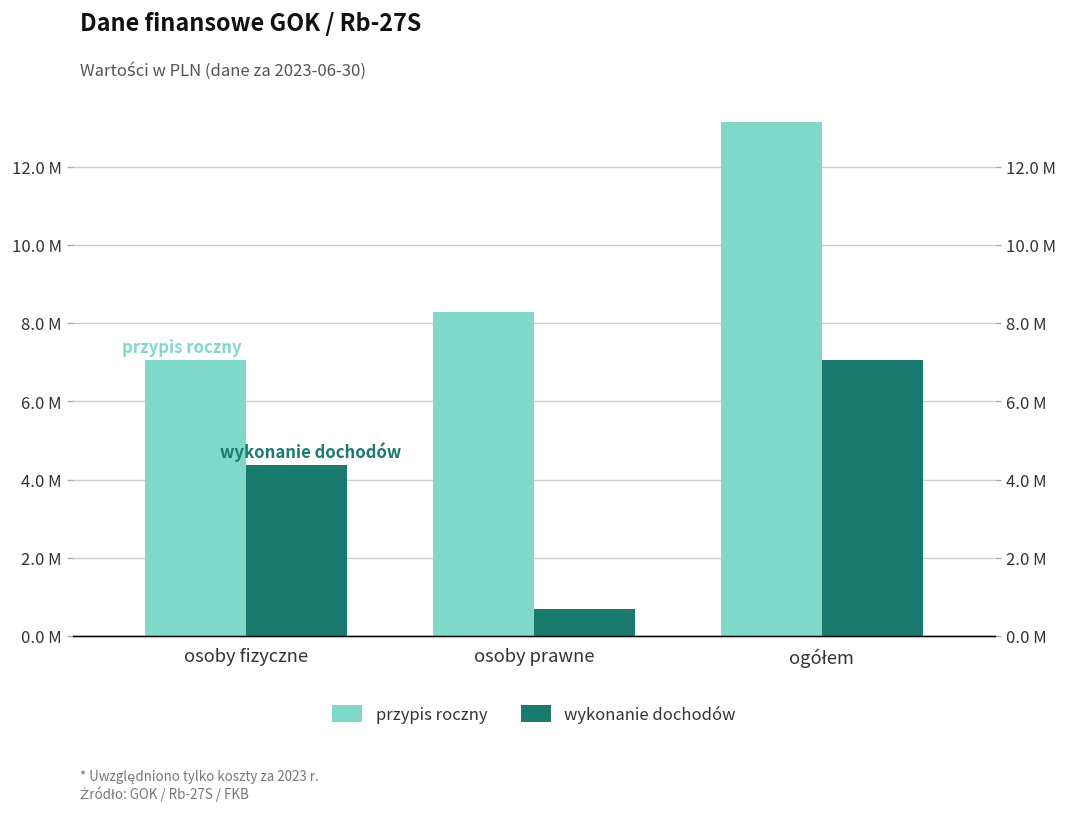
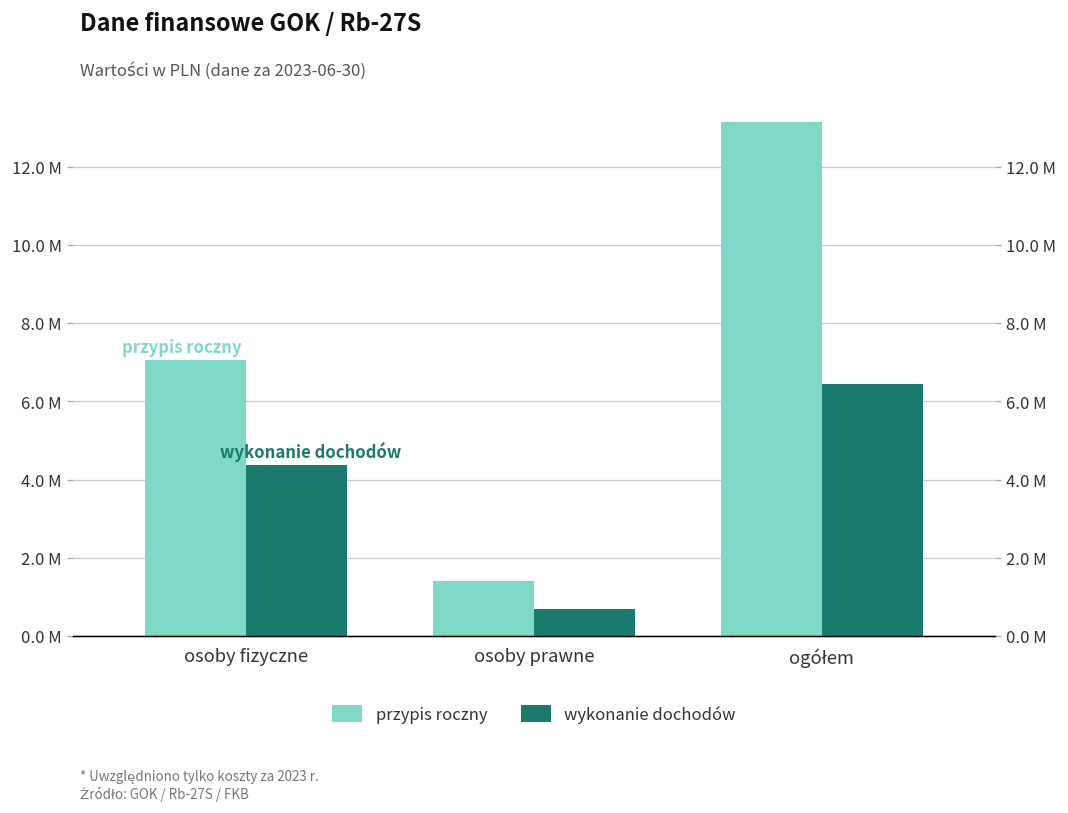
przypis roczny, osoby prawne: 8300000 -> 1400000
wykonanie dochodów, ogółem: 7100000 -> 6400000
